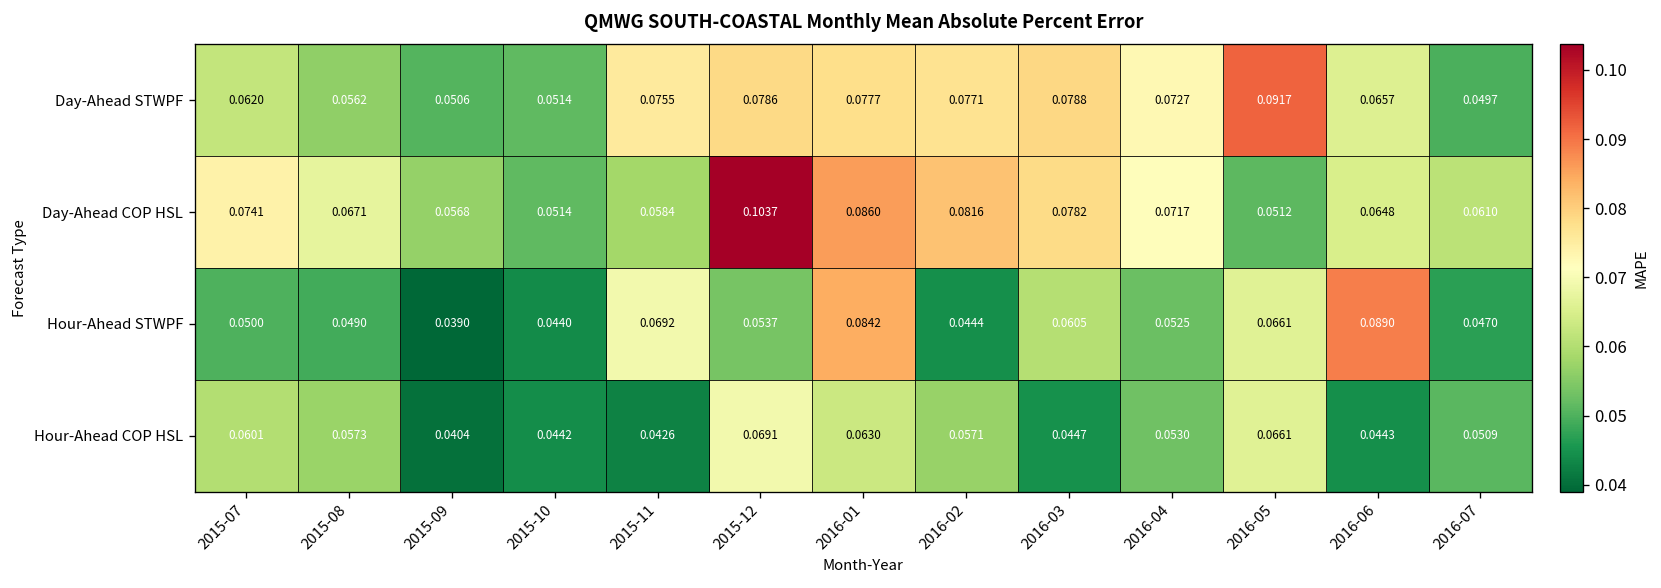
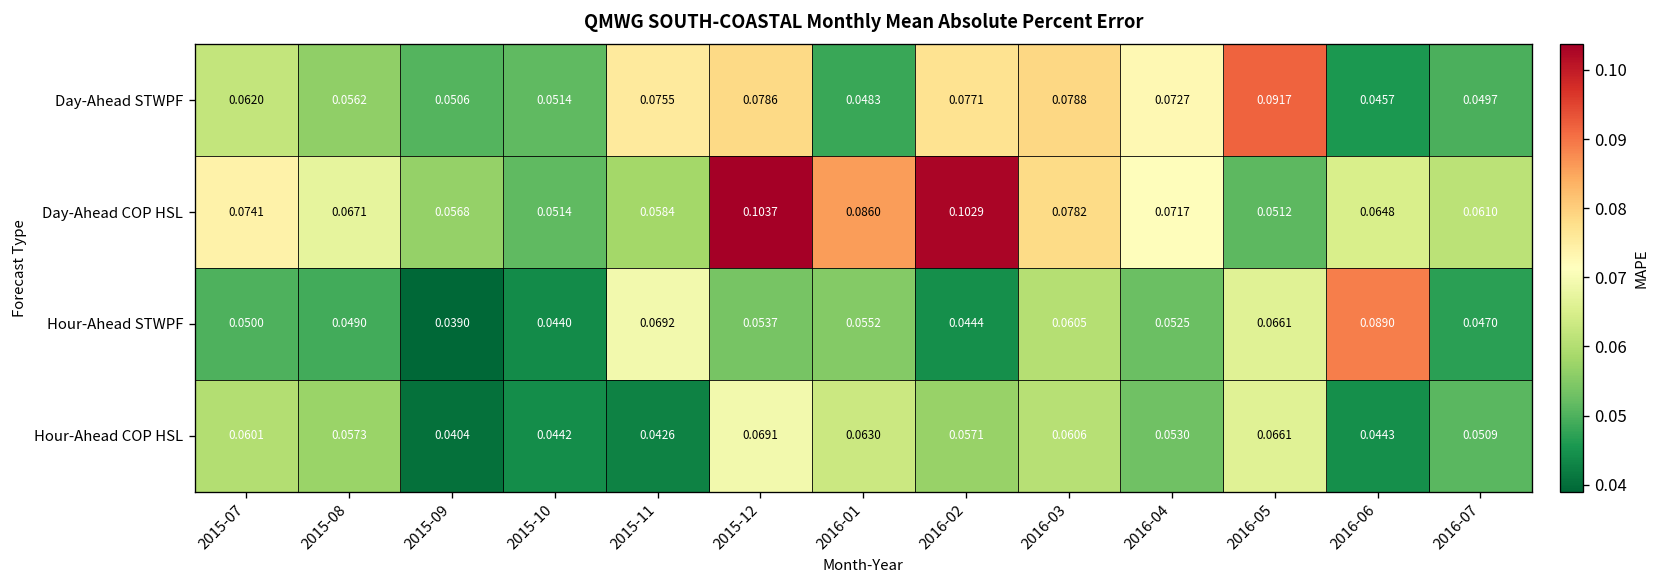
Day-Ahead STWPF, 2016-01: 0.0777 -> 0.0483
Day-Ahead STWPF, 2016-06: 0.0657 -> 0.0457
Day-Ahead COP HSL, 2016-02: 0.0816 -> 0.1029
Hour-Ahead STWPF, 2016-01: 0.0842 -> 0.0552
Hour-Ahead COP HSL, 2016-03: 0.0447 -> 0.0606
